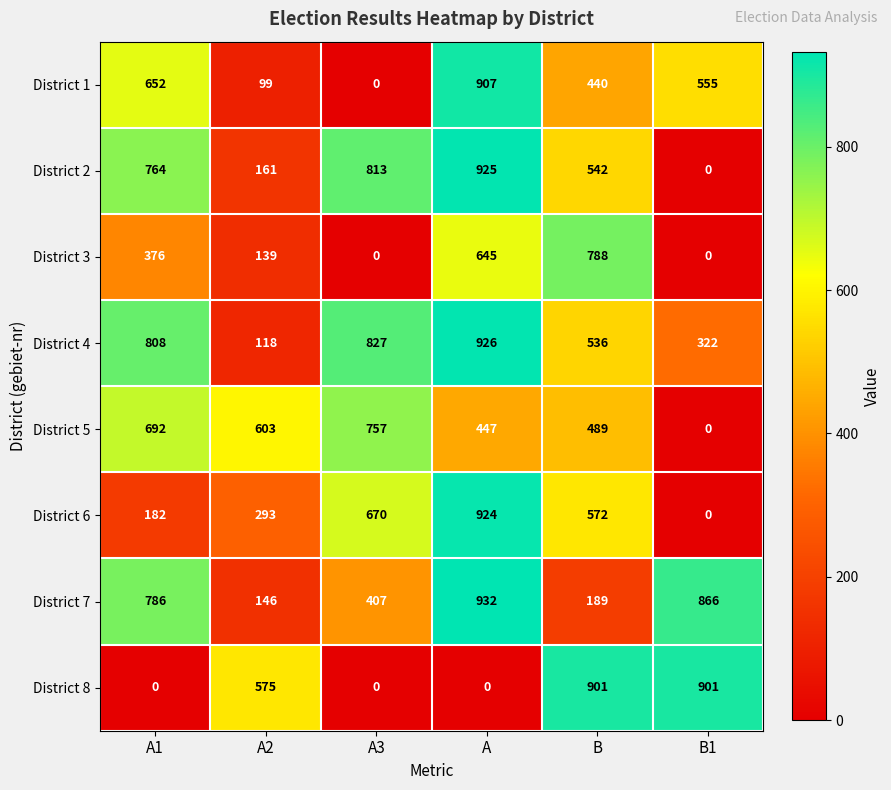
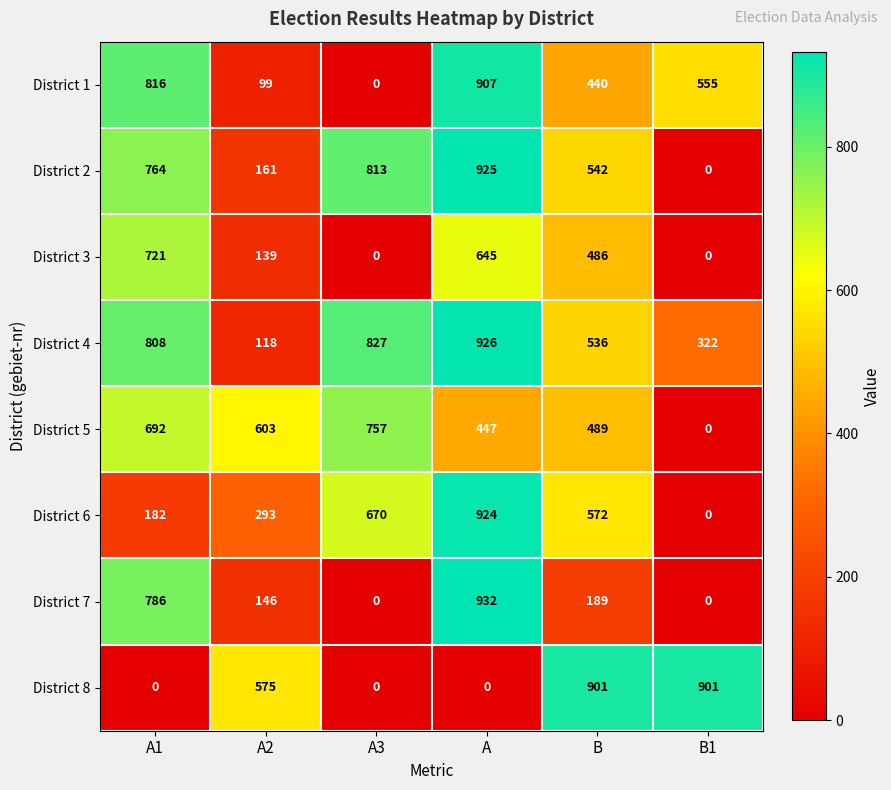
District 1, A1: 652 -> 816
District 3, A1: 376 -> 721
District 3, B: 788 -> 486
District 7, A3: 407 -> 0
District 7, B1: 866 -> 0
